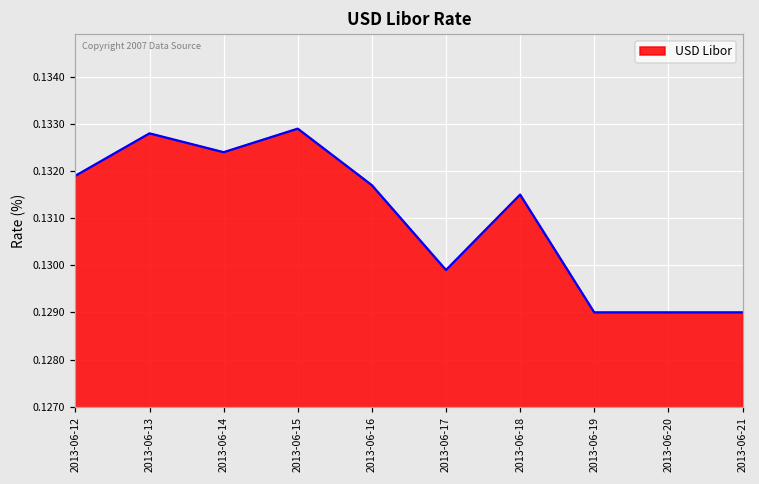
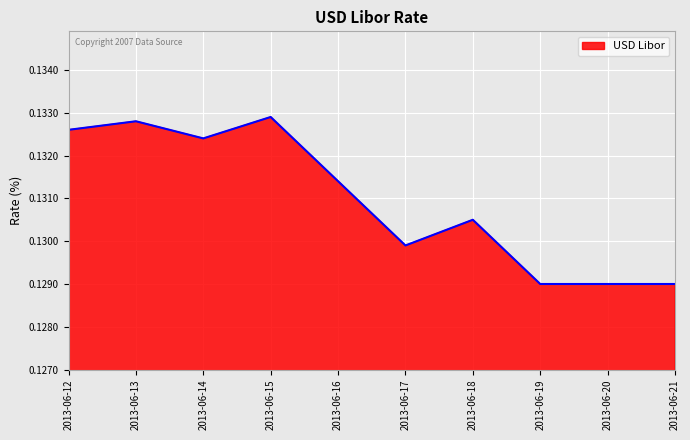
2013-06-12: 0.1319 -> 0.1326
2013-06-16: 0.1317 -> 0.1314
2013-06-18: 0.1315 -> 0.1305
